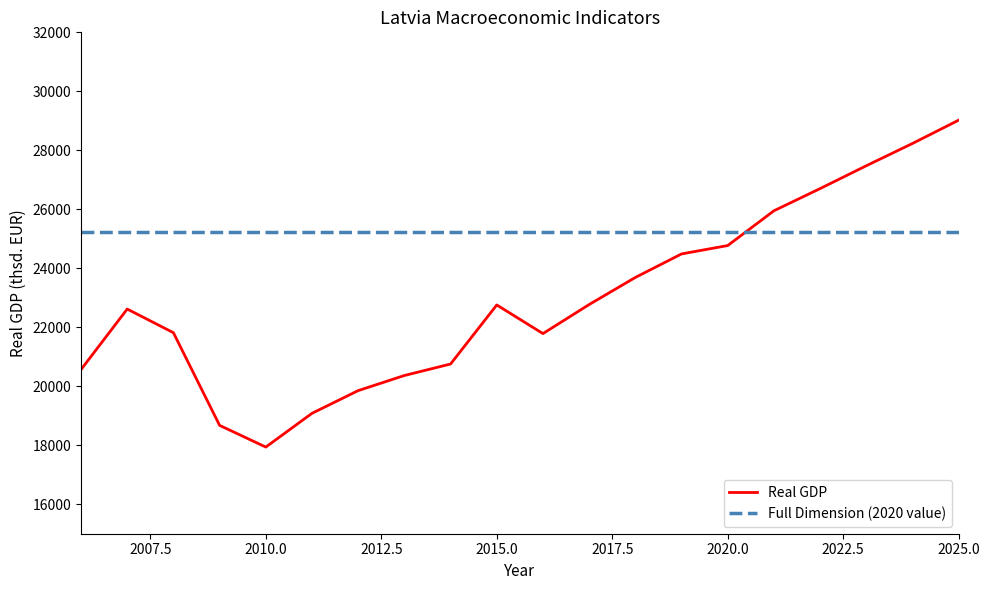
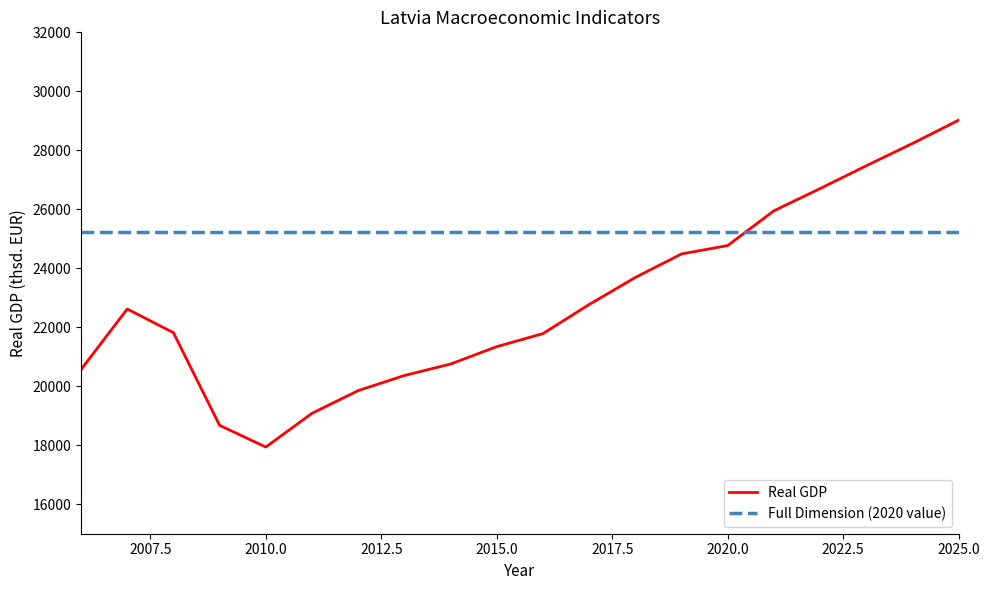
Real GDP, 2015.0: 22800 -> 21300
